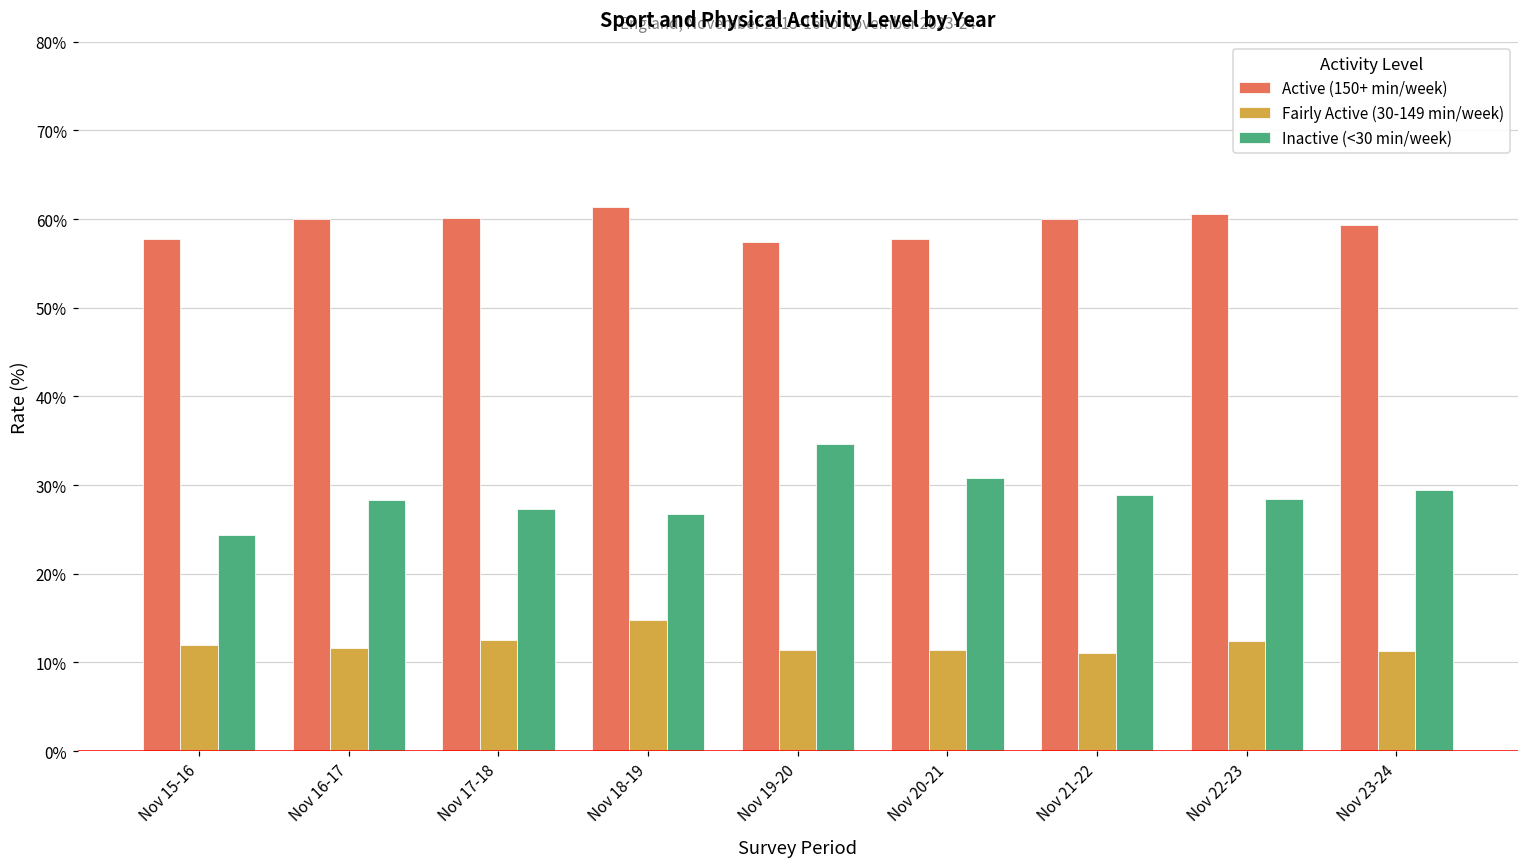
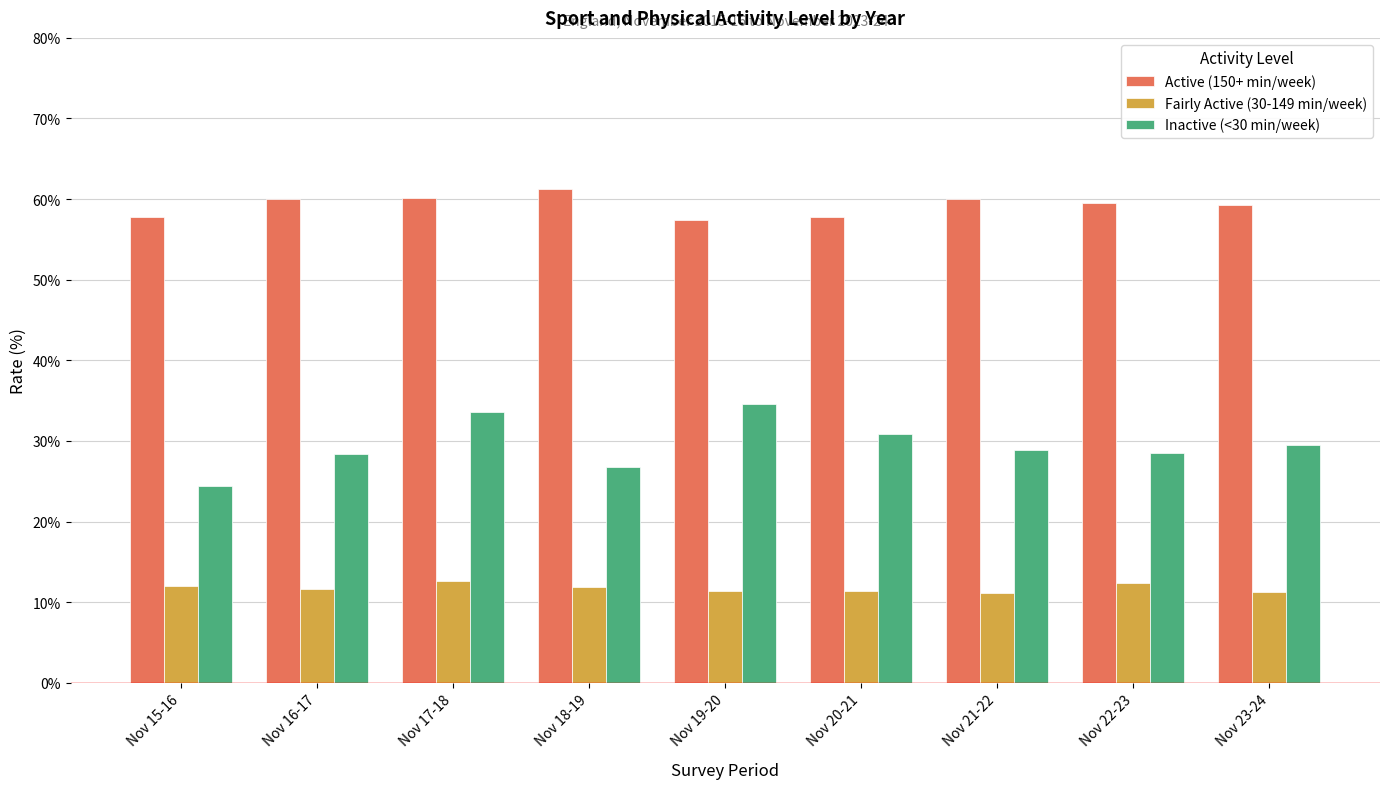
Inactive (<30 min/week), Nov 17-18: 27% -> 34%
Fairly Active (30-149 min/week), Nov 18-19: 15% -> 12%
Active (150+ min/week), Nov 22-23: 61% -> 60%
